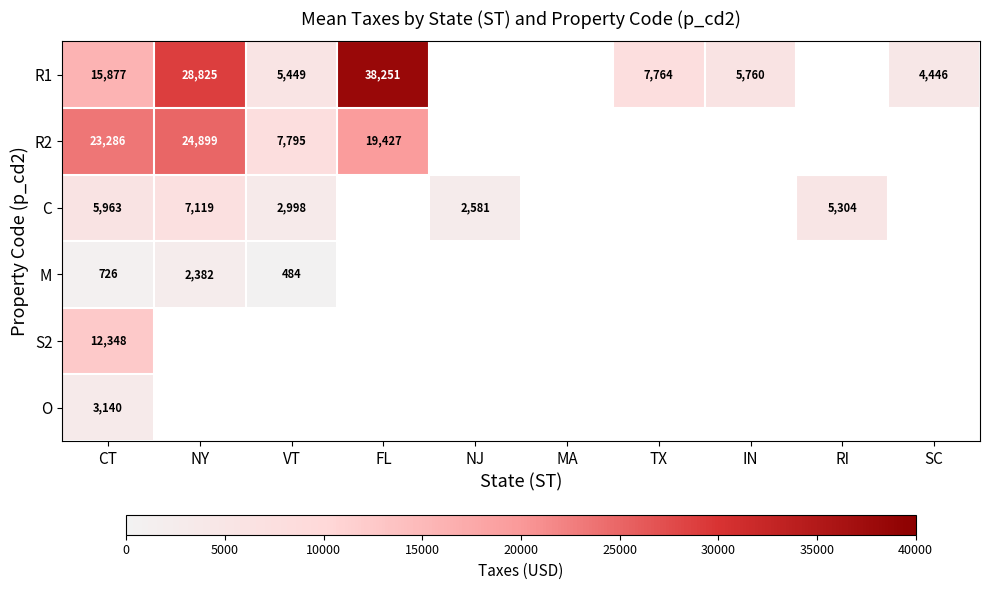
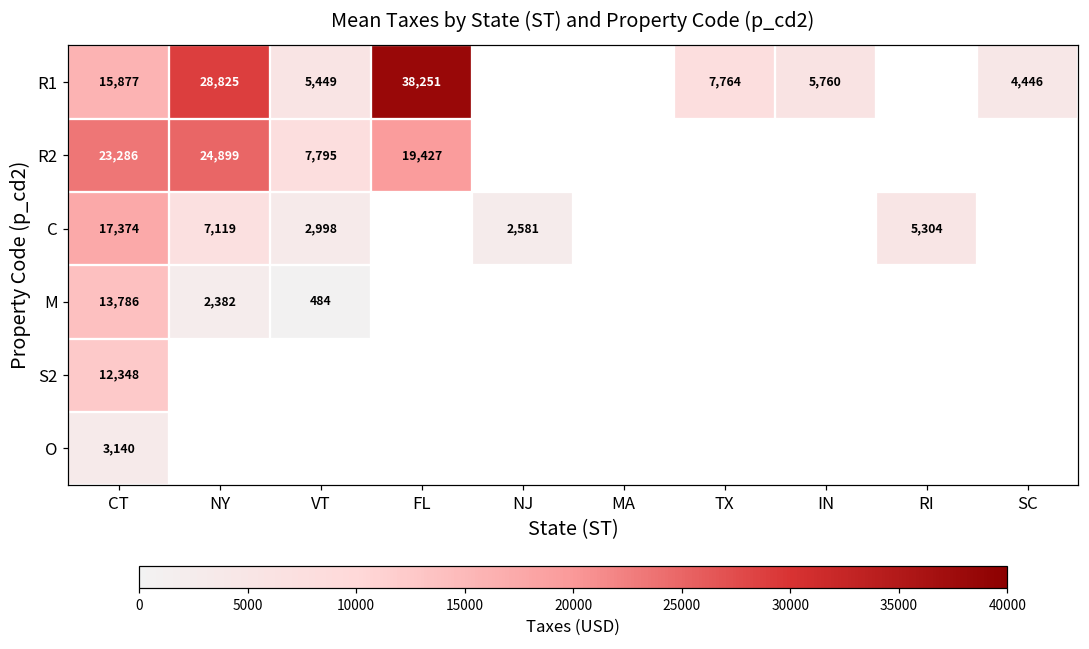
C, CT: 5,963 -> 17,374
M, CT: 726 -> 13,786
